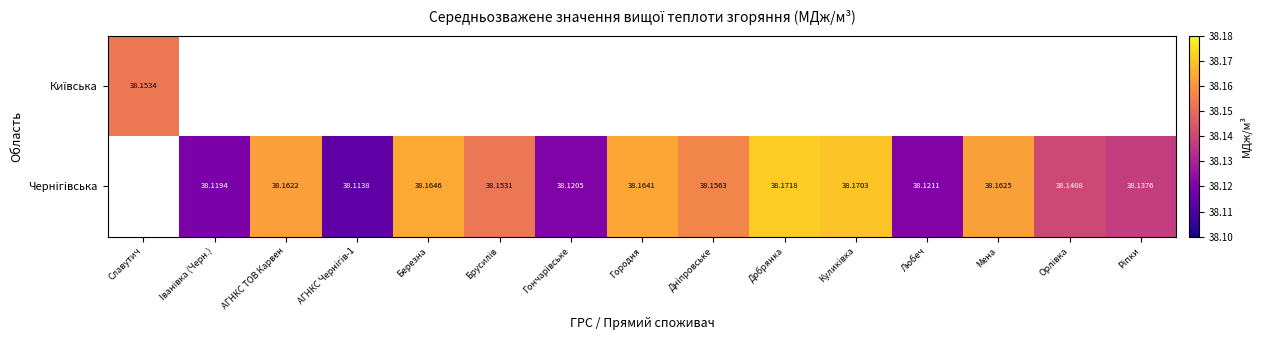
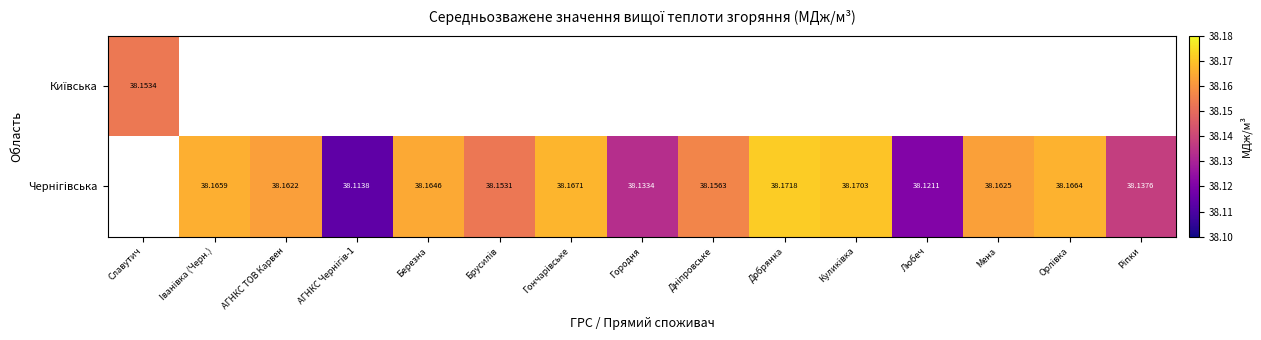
Чернігівська, Іванівка (Черн.): 38.1194 -> 38.1659
Чернігівська, Гончарівське: 38.1205 -> 38.1671
Чернігівська, Городня: 38.1641 -> 38.1334
Чернігівська, Орлівка: 38.1408 -> 38.1664
